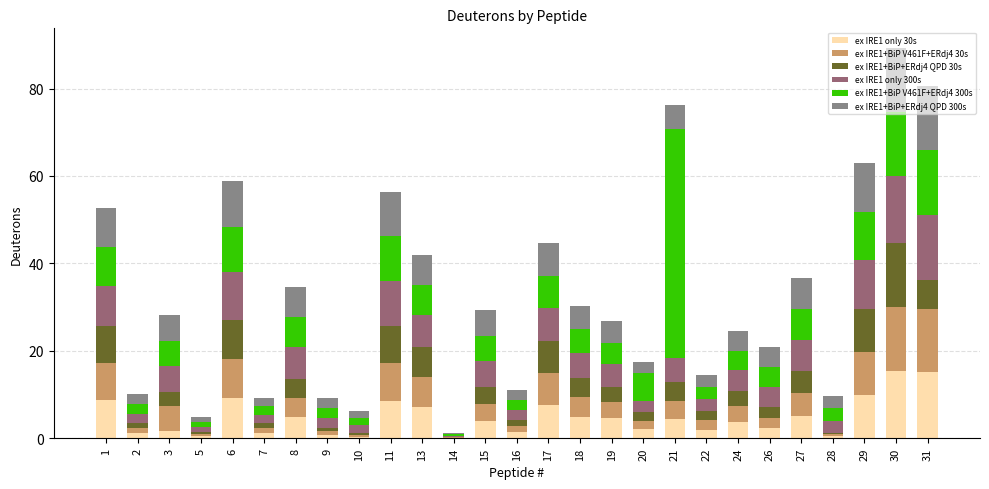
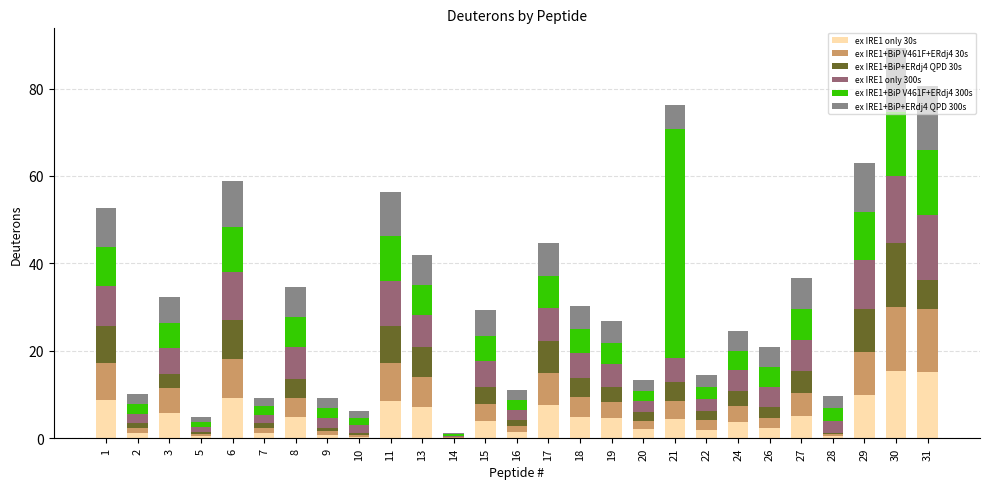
ex IRE1 only 30s, 3: 2 -> 6
ex IRE1+BiP V461F+ERdj4 300s, 20: 7 -> 2
